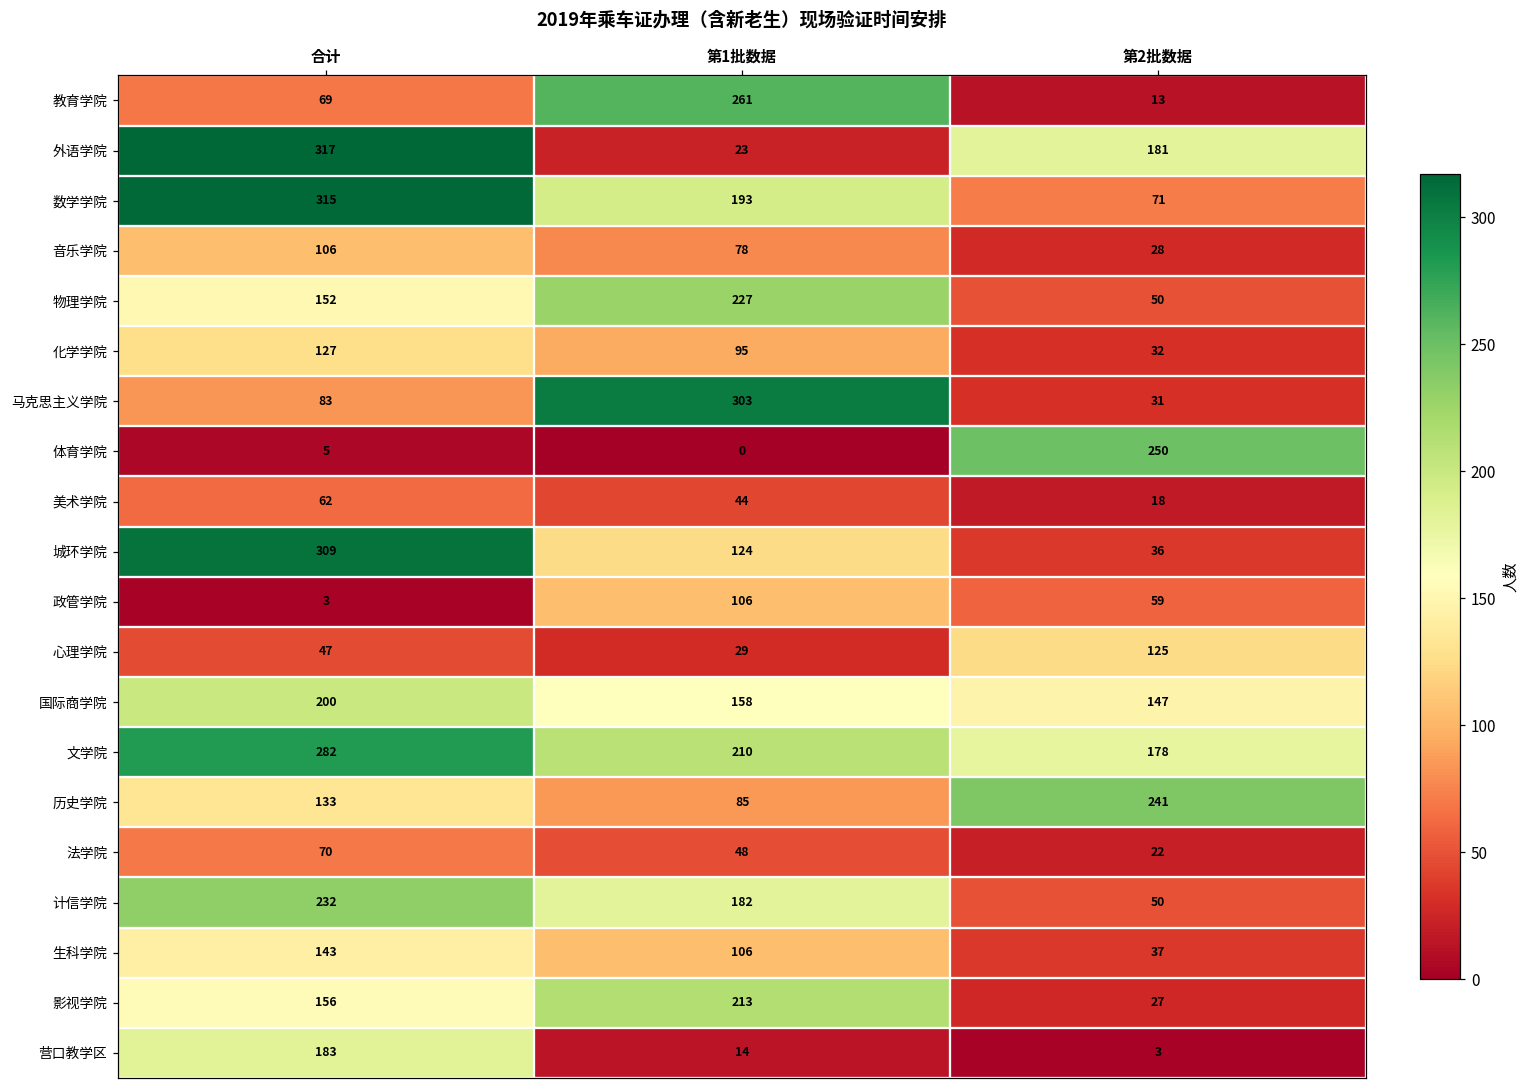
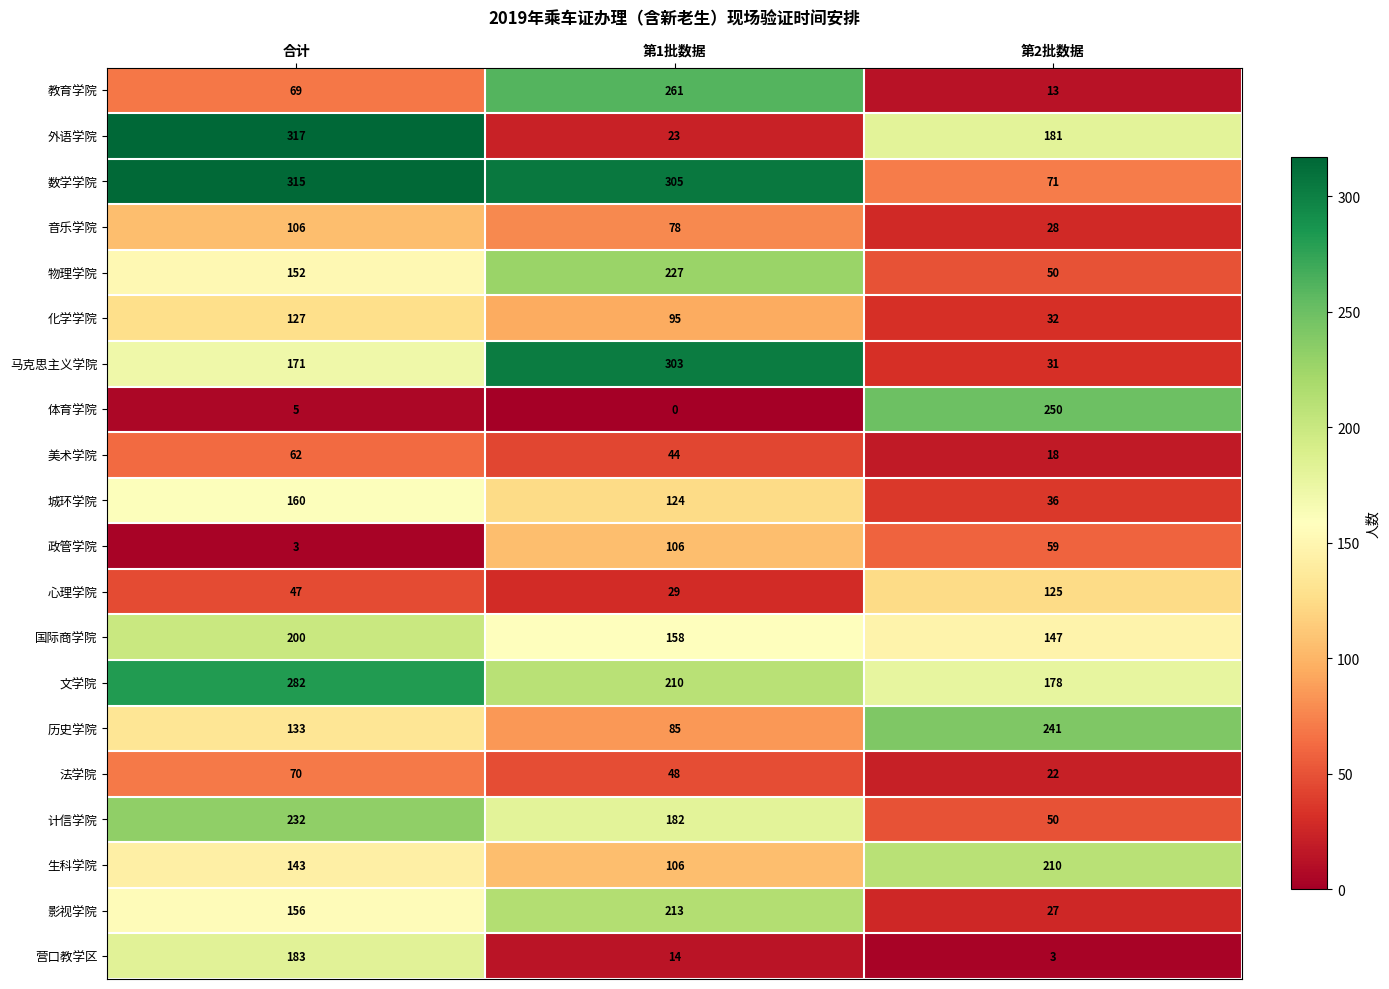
数学学院, 第1批数据: 193 -> 305
马克思主义学院, 合计: 83 -> 171
城环学院, 合计: 309 -> 160
生科学院, 第2批数据: 37 -> 210
